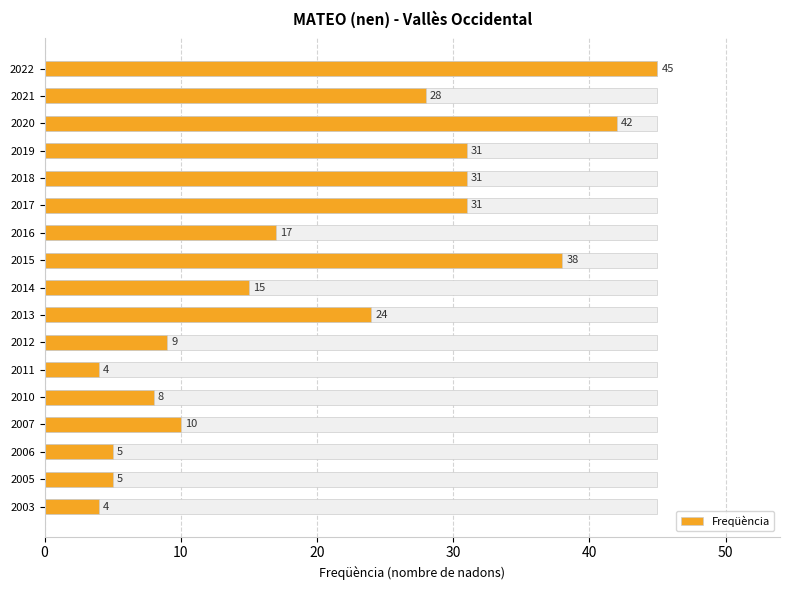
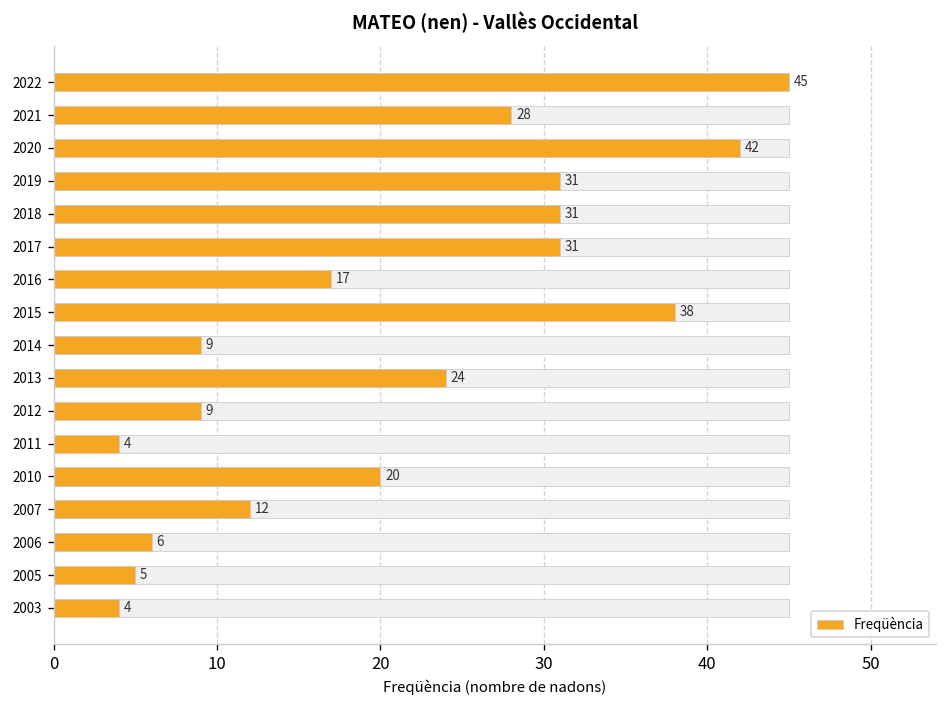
Freqüència, 2014: 15 -> 9
Freqüència, 2010: 8 -> 20
Freqüència, 2007: 10 -> 12
Freqüència, 2006: 5 -> 6
